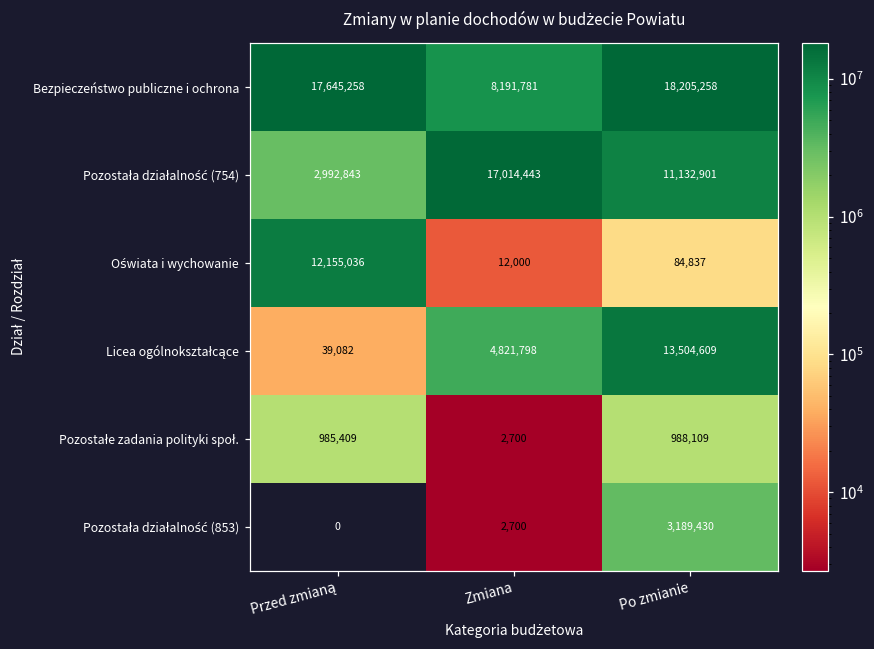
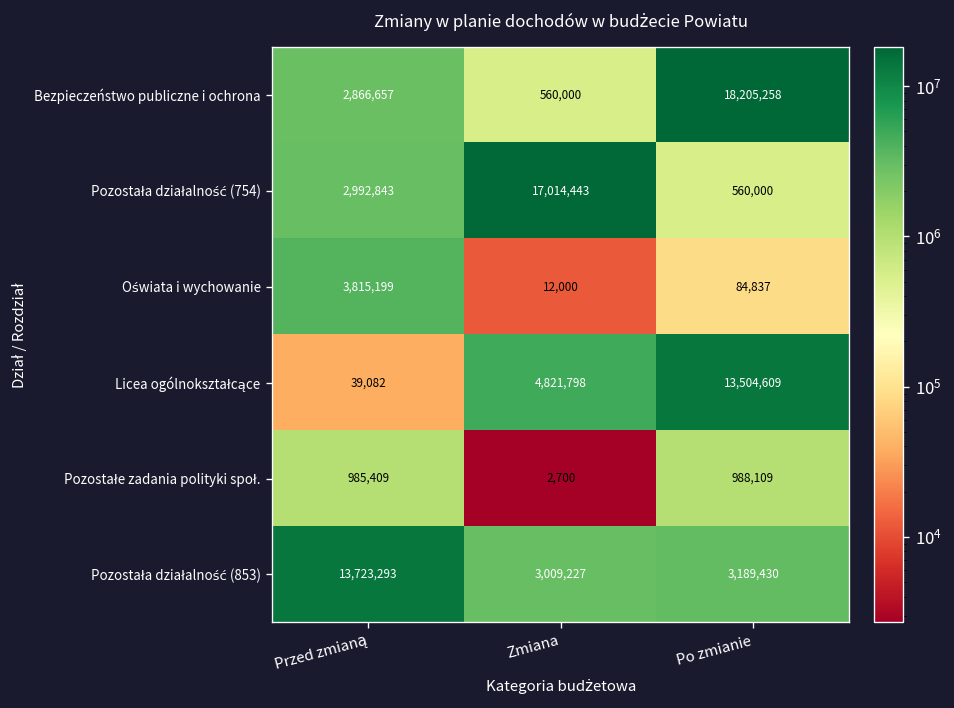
Bezpieczeństwo publiczne i ochrona, Przed zmianą: 17,645,258 -> 2,866,657
Bezpieczeństwo publiczne i ochrona, Zmiana: 8,191,781 -> 560,000
Pozostała działalność (754), Po zmianie: 11,132,901 -> 560,000
Oświata i wychowanie, Przed zmianą: 12,155,036 -> 3,815,199
Pozostała działalność (853), Przed zmianą: 0 -> 13,723,293
Pozostała działalność (853), Zmiana: 2,700 -> 3,009,227
